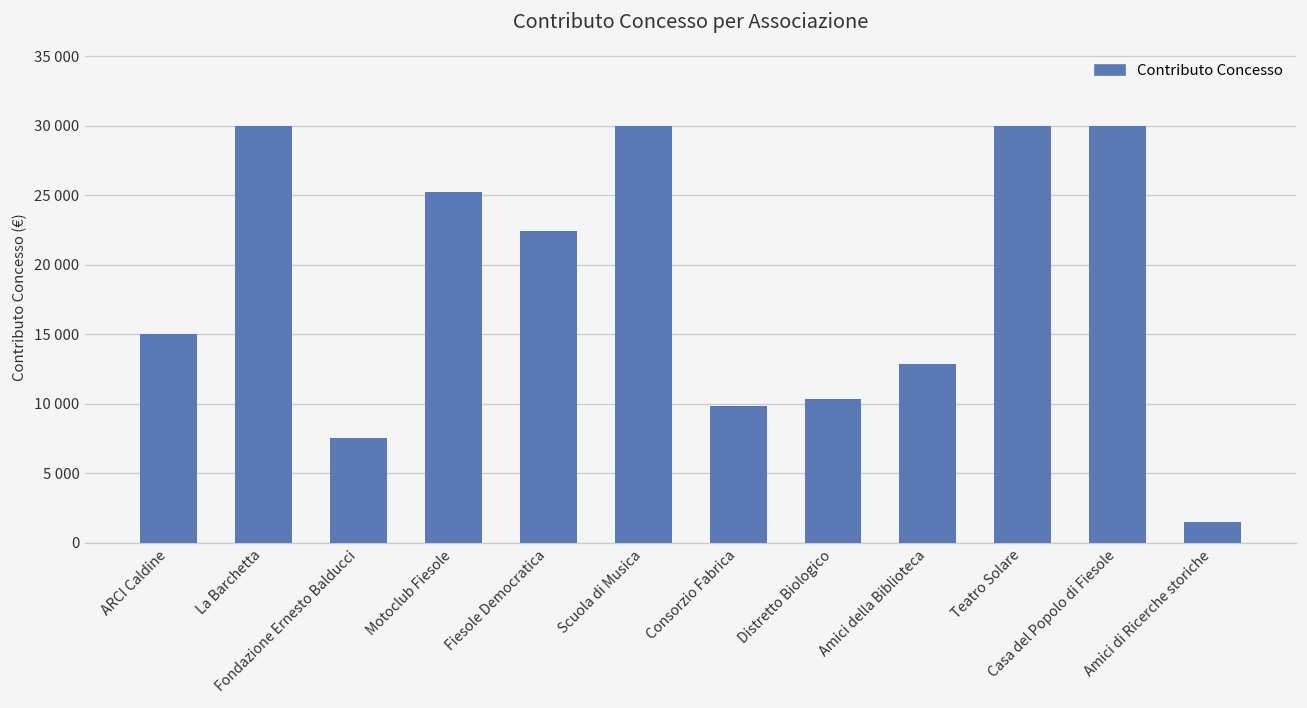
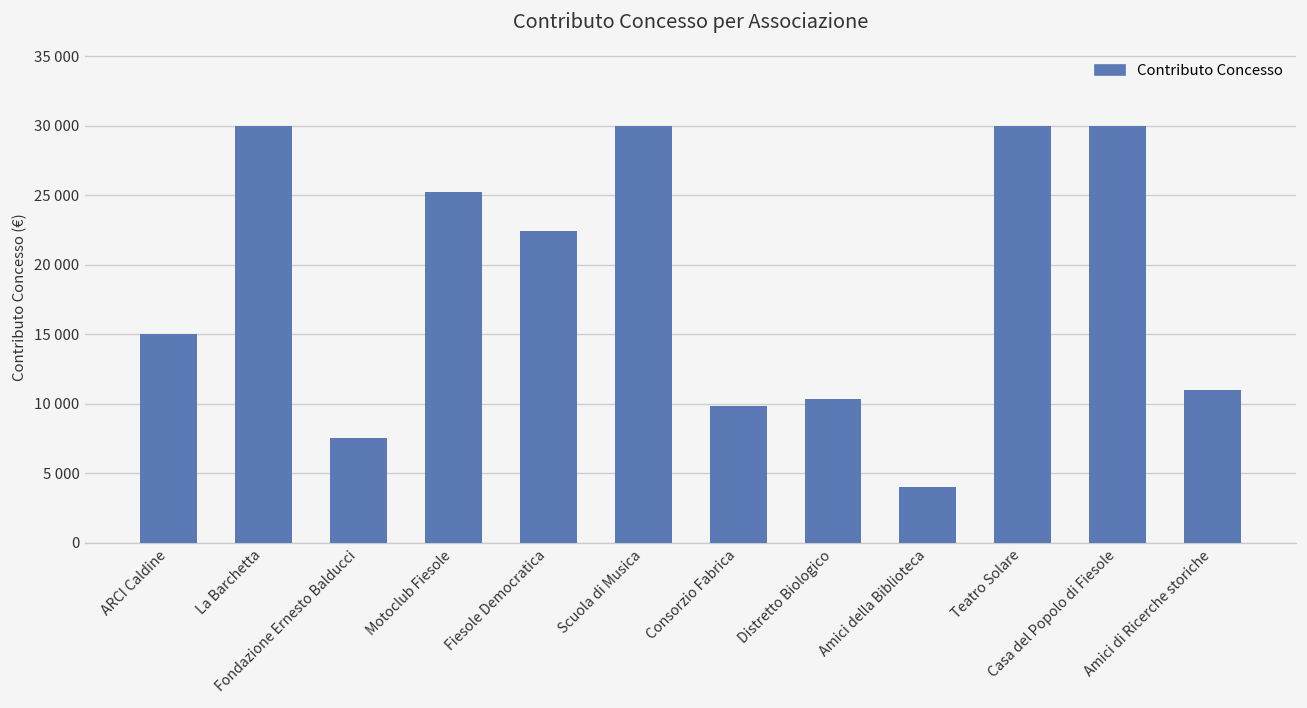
Amici della Biblioteca: 12900 -> 4000
Amici di Ricerche storiche: 1500 -> 11000
